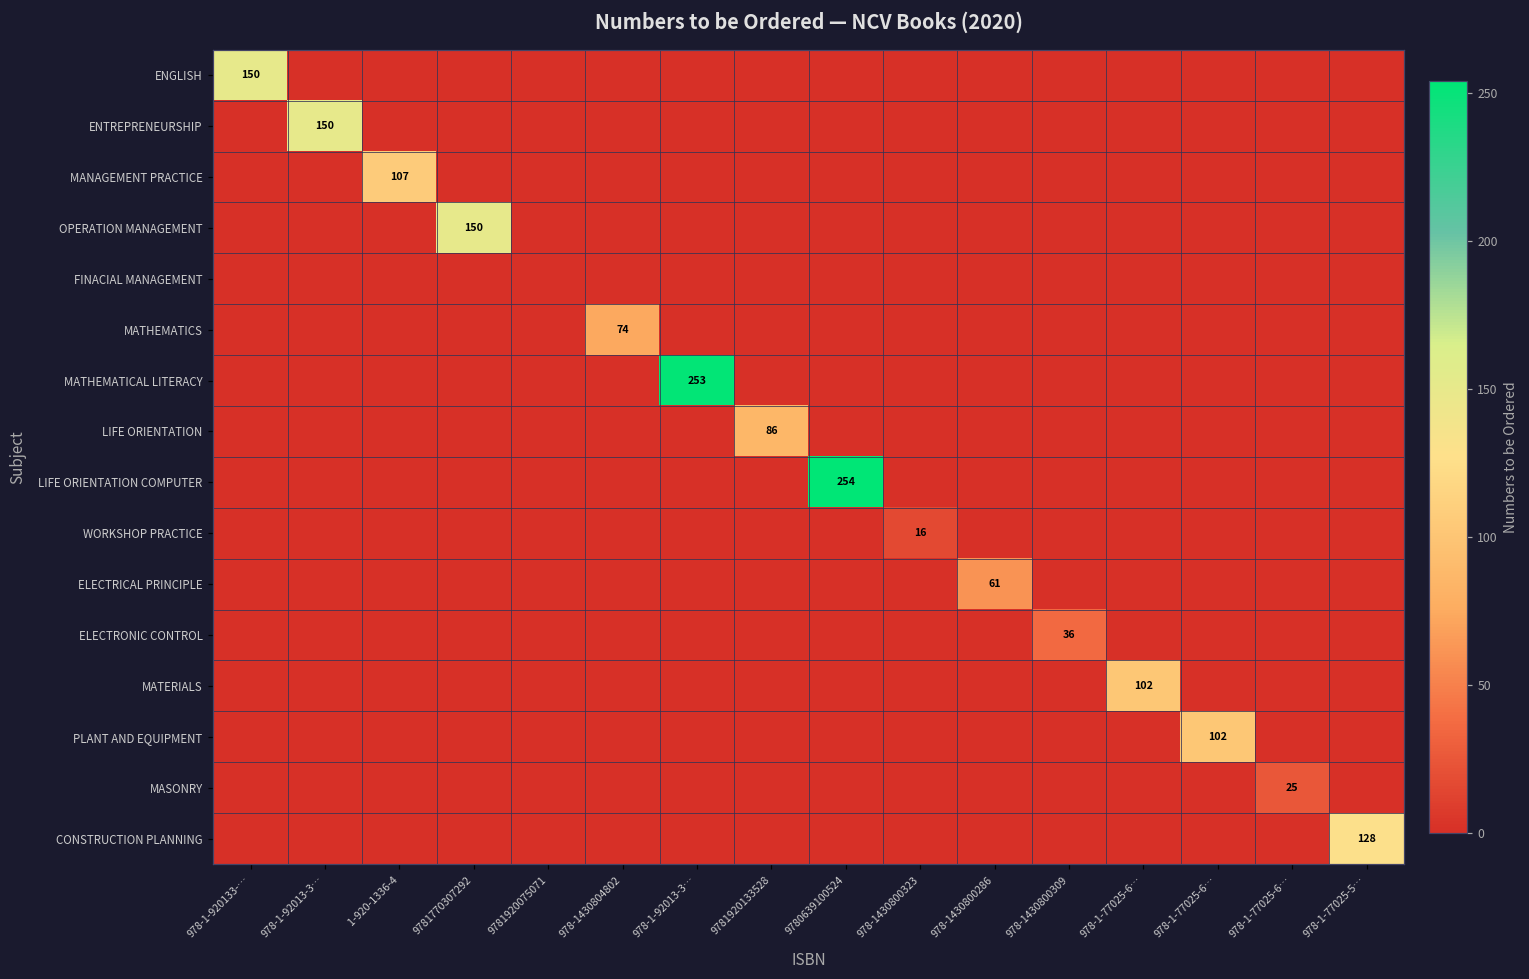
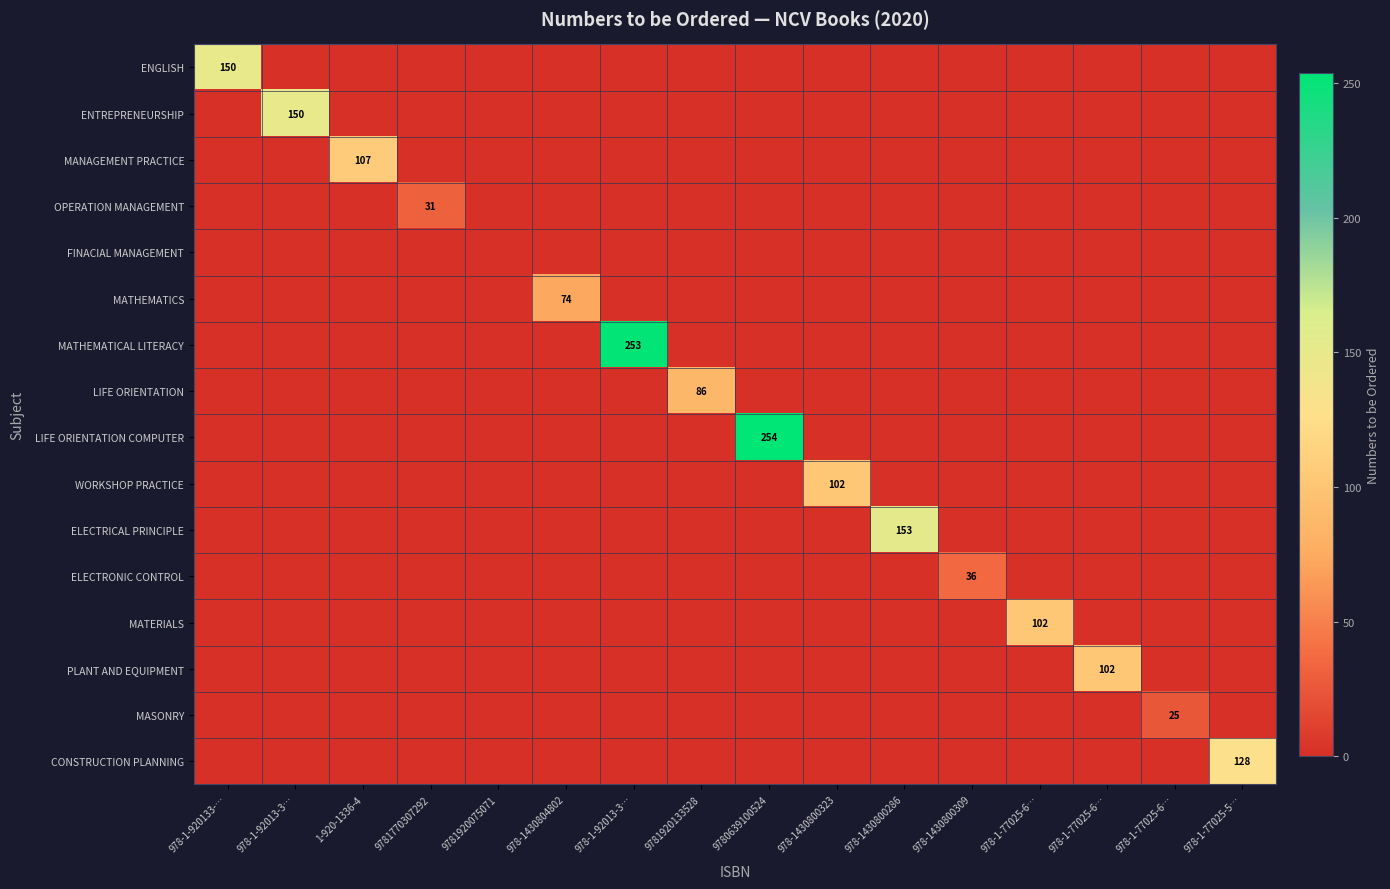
OPERATION MANAGEMENT, 9781770307292: 150 -> 31
WORKSHOP PRACTICE, 978-1430800323: 16 -> 102
ELECTRICAL PRINCIPLE, 978-1430800286: 61 -> 153
